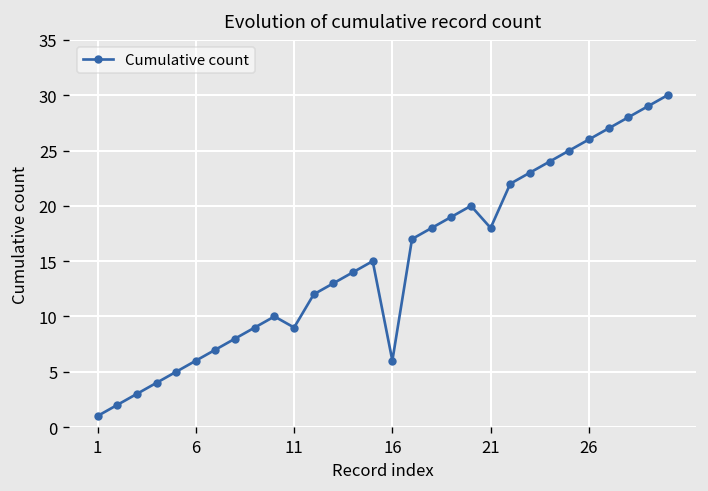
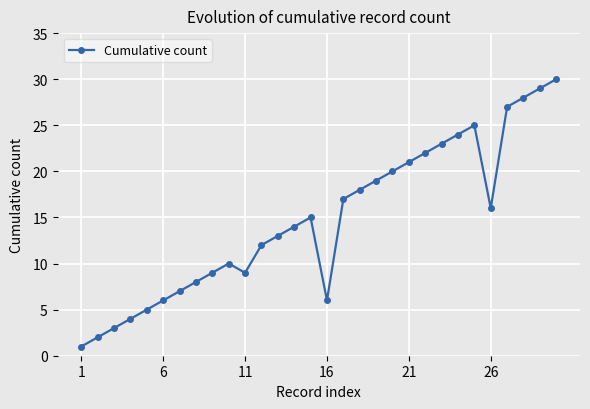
21: 18 -> 21
26: 26 -> 16
